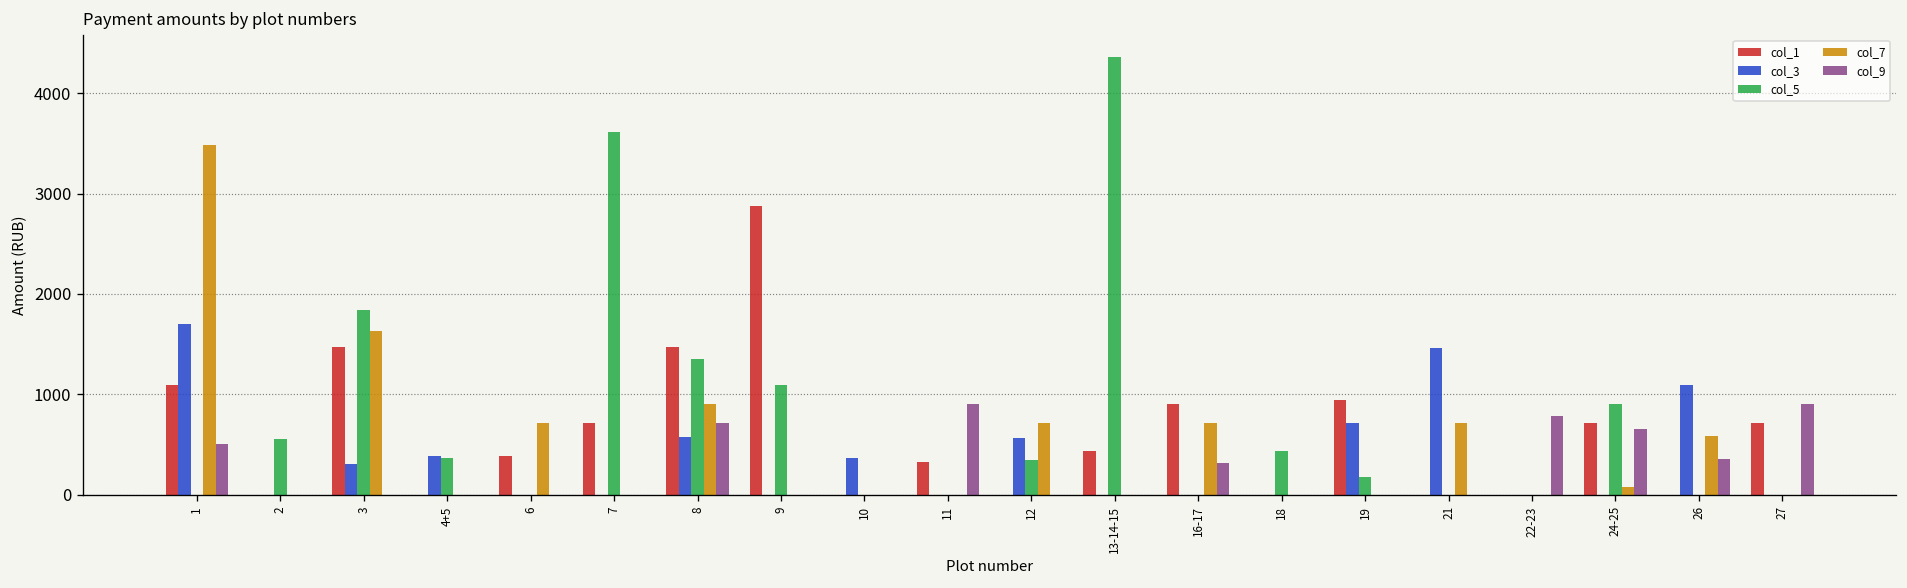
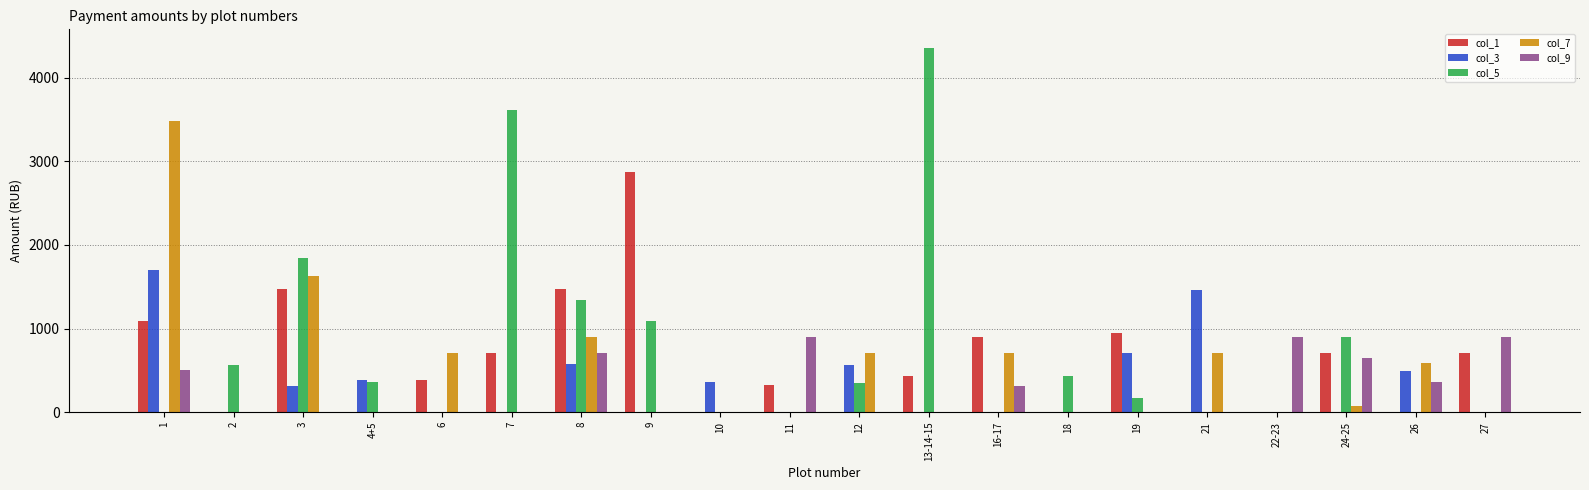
col_9, 22-23: 800 -> 900
col_3, 26: 1100 -> 500
